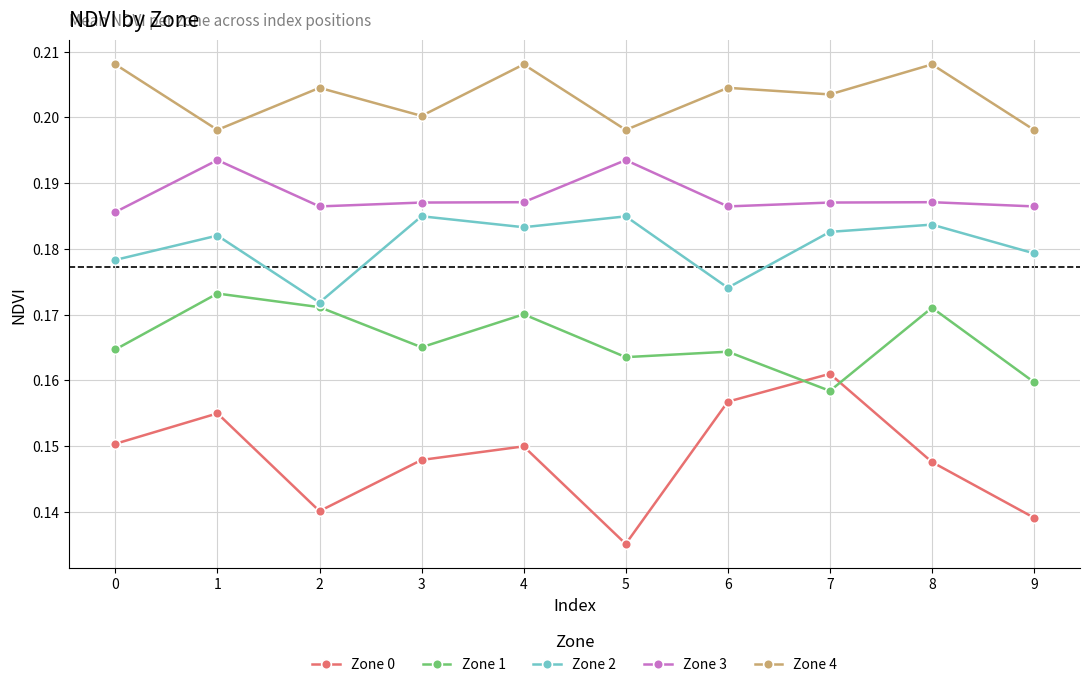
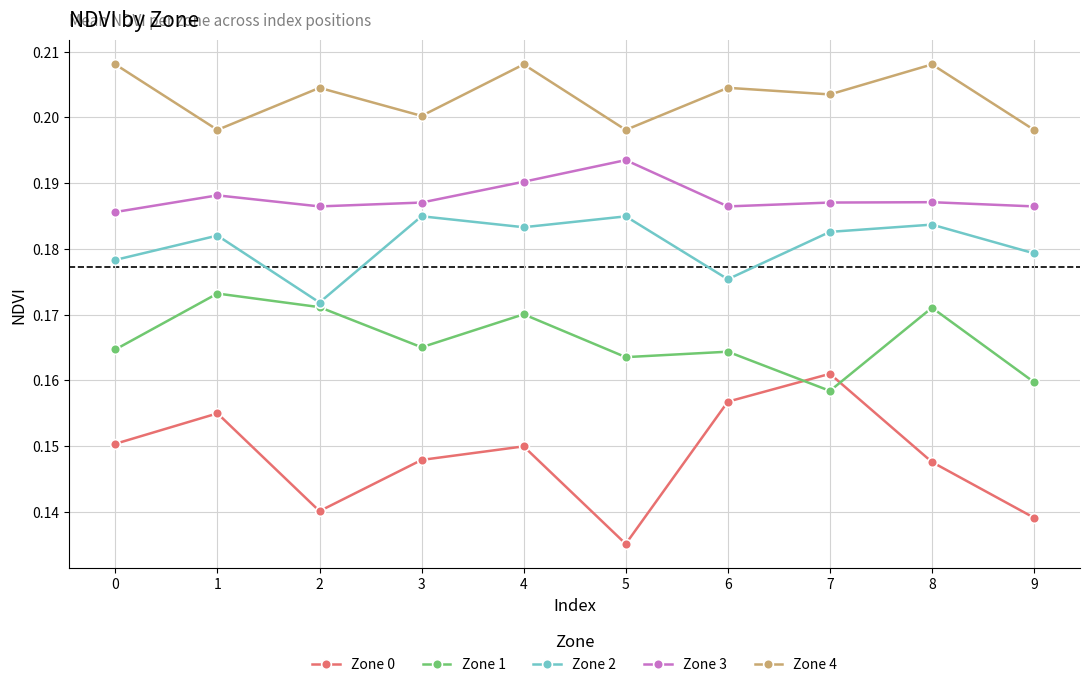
Zone 3, 1: 0.194 -> 0.188
Zone 3, 4: 0.187 -> 0.190
Zone 2, 6: 0.174 -> 0.175
